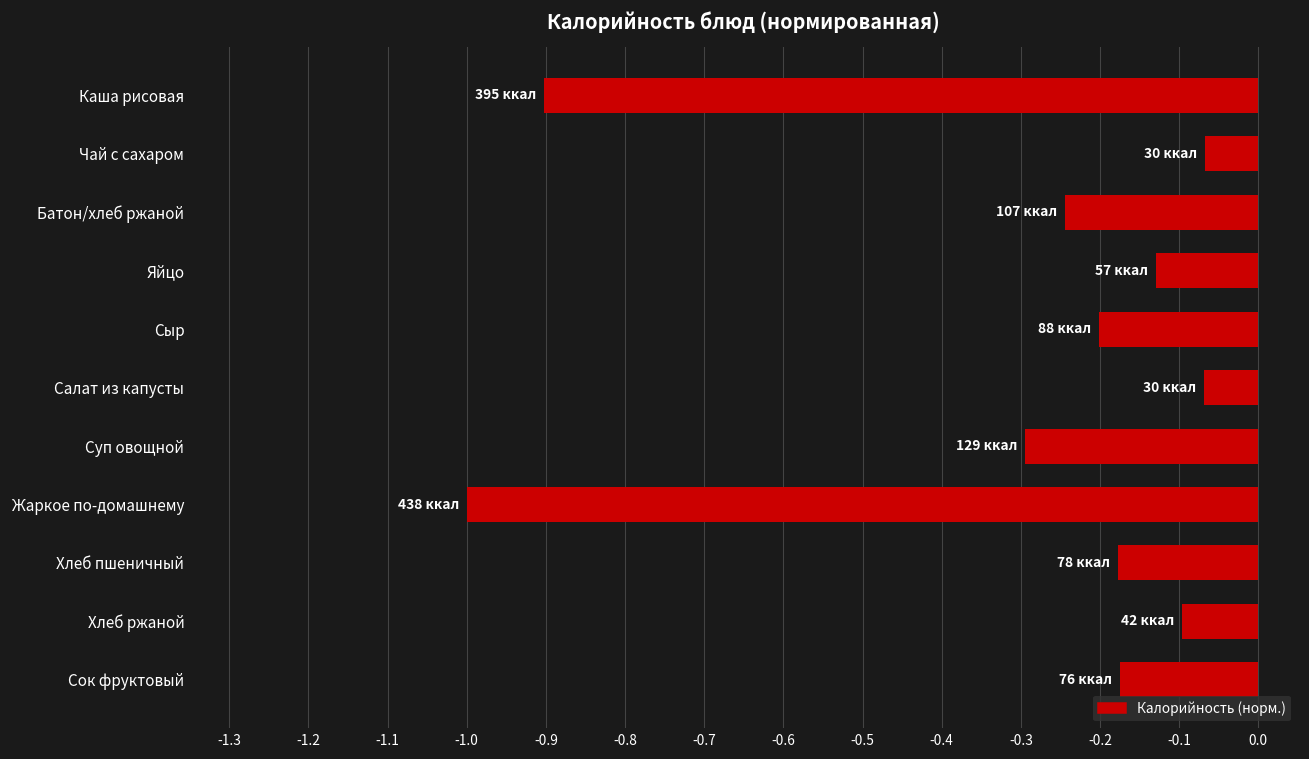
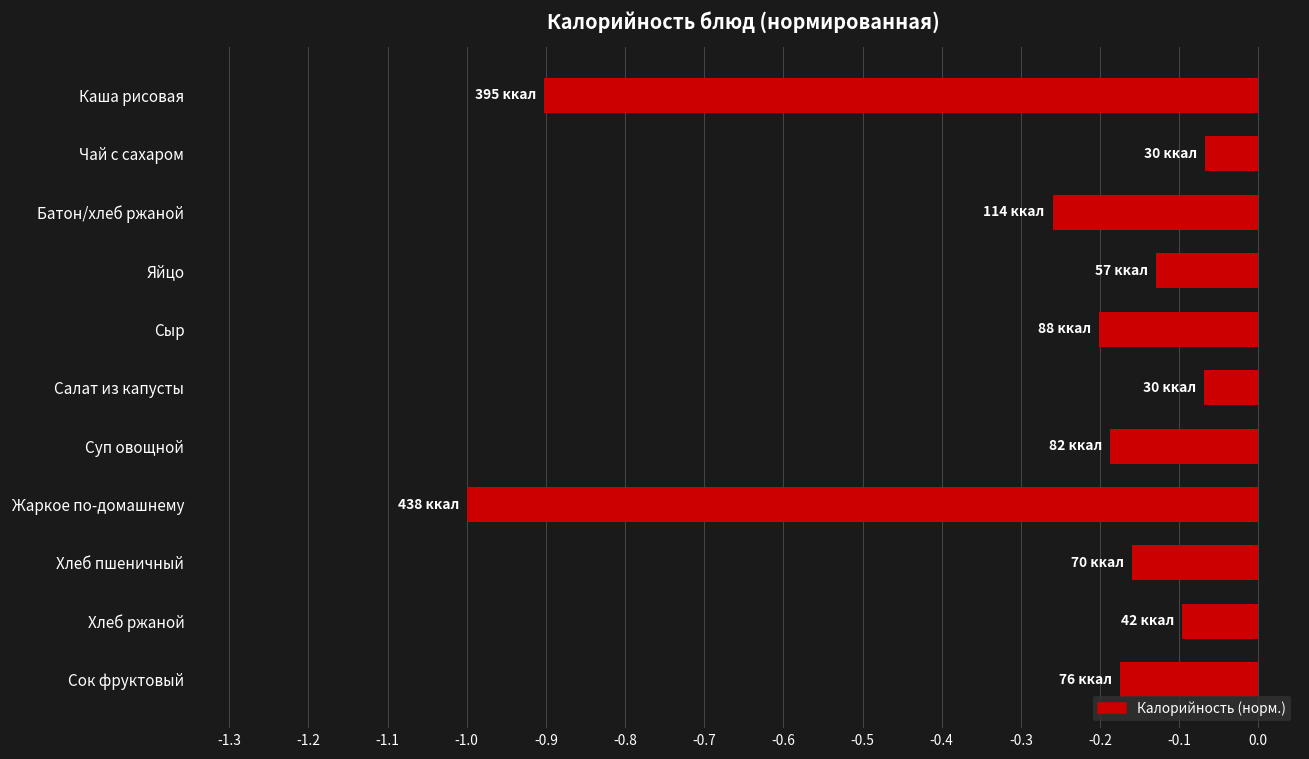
Батон/хлеб ржаной: 107 -> 114
Суп овощной: 129 -> 82
Хлеб пшеничный: 78 -> 70
